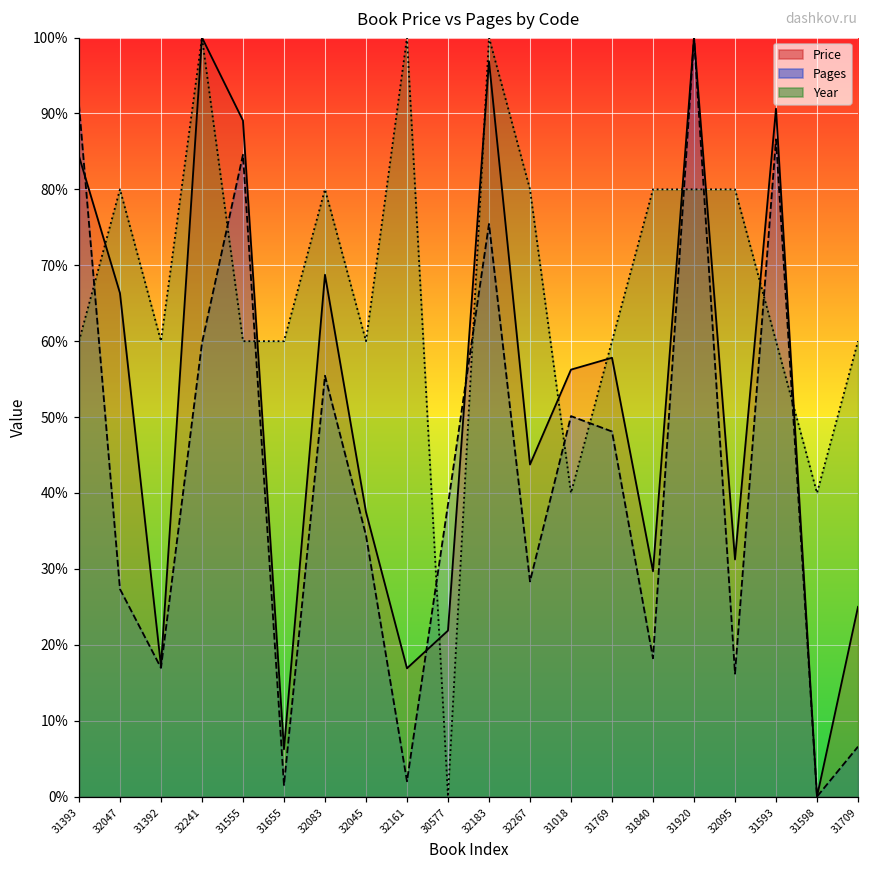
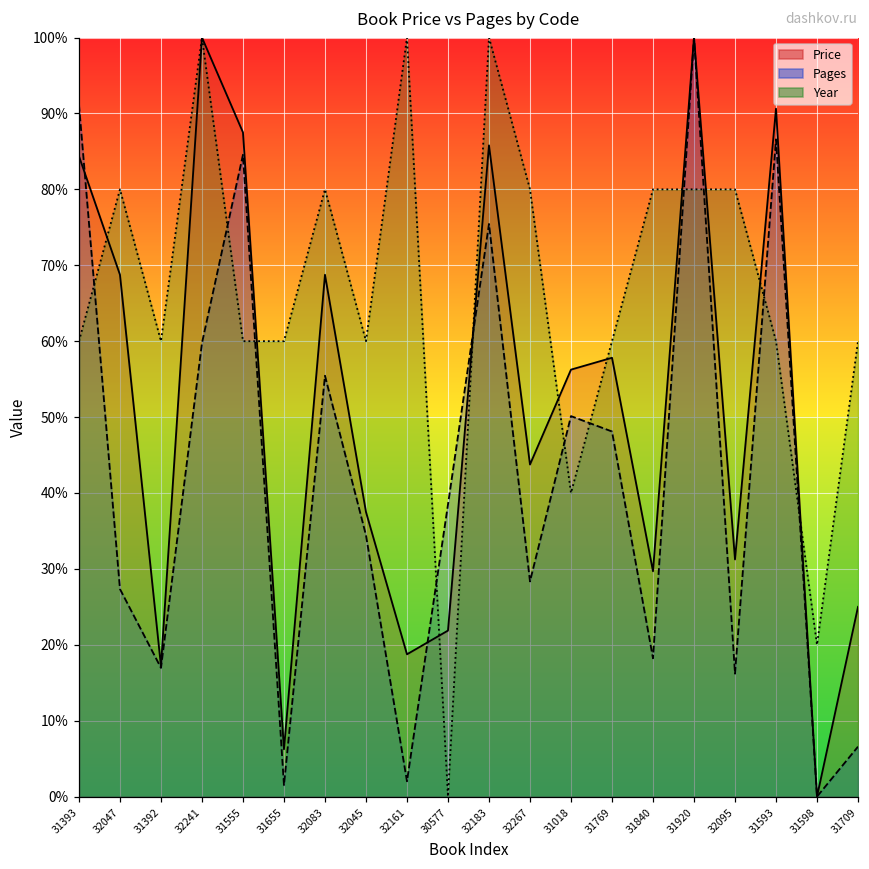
Price, 32047: 66% -> 69%
Price, 31555: 89% -> 88%
Price, 32161: 17% -> 19%
Price, 32183: 97% -> 86%
Year, 31598: 40% -> 20%
